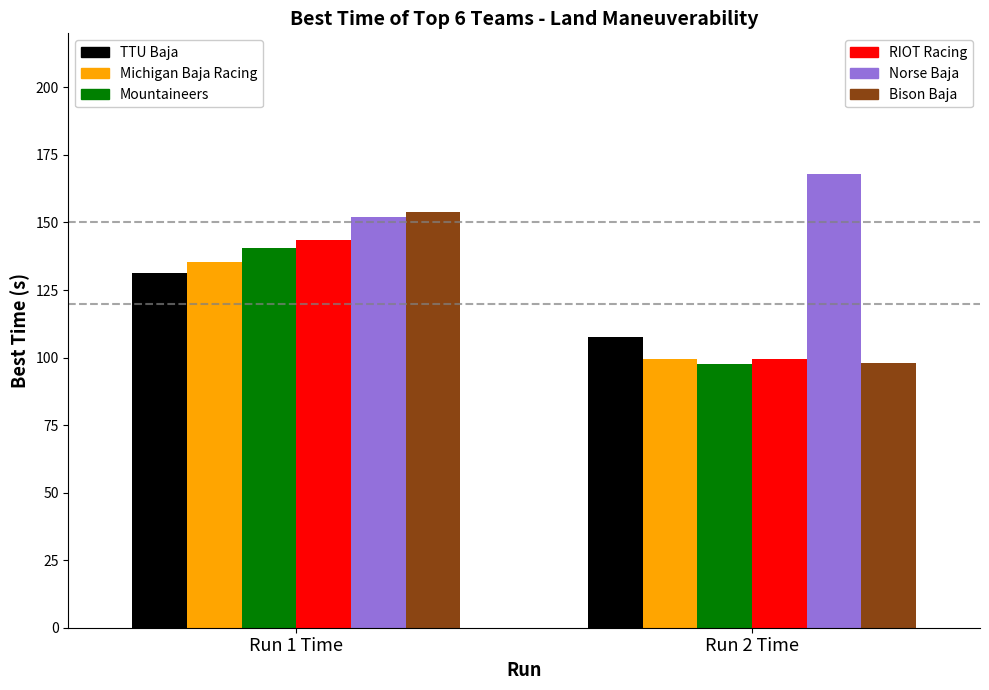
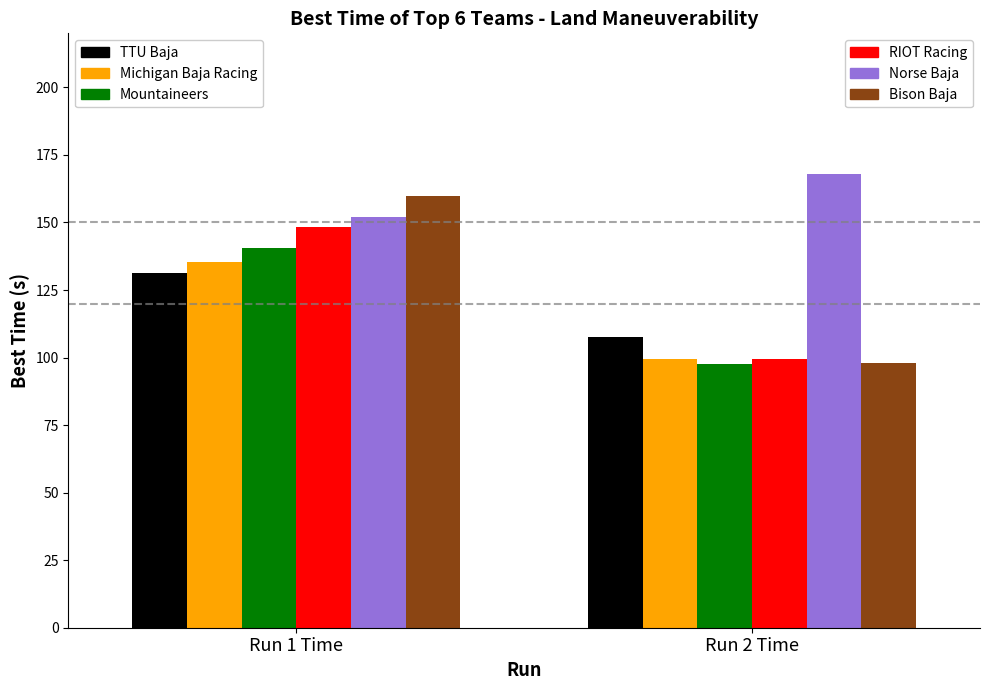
RIOT Racing, Run 1 Time: 144 -> 148
Bison Baja, Run 1 Time: 154 -> 160
